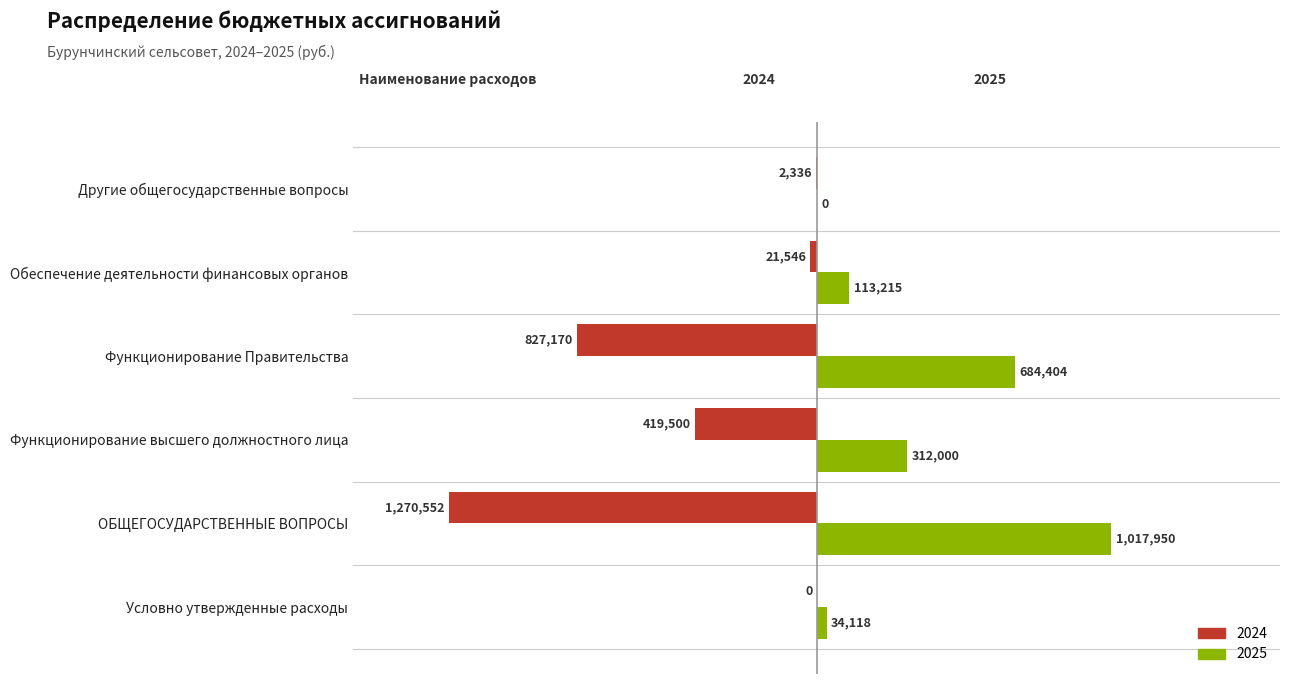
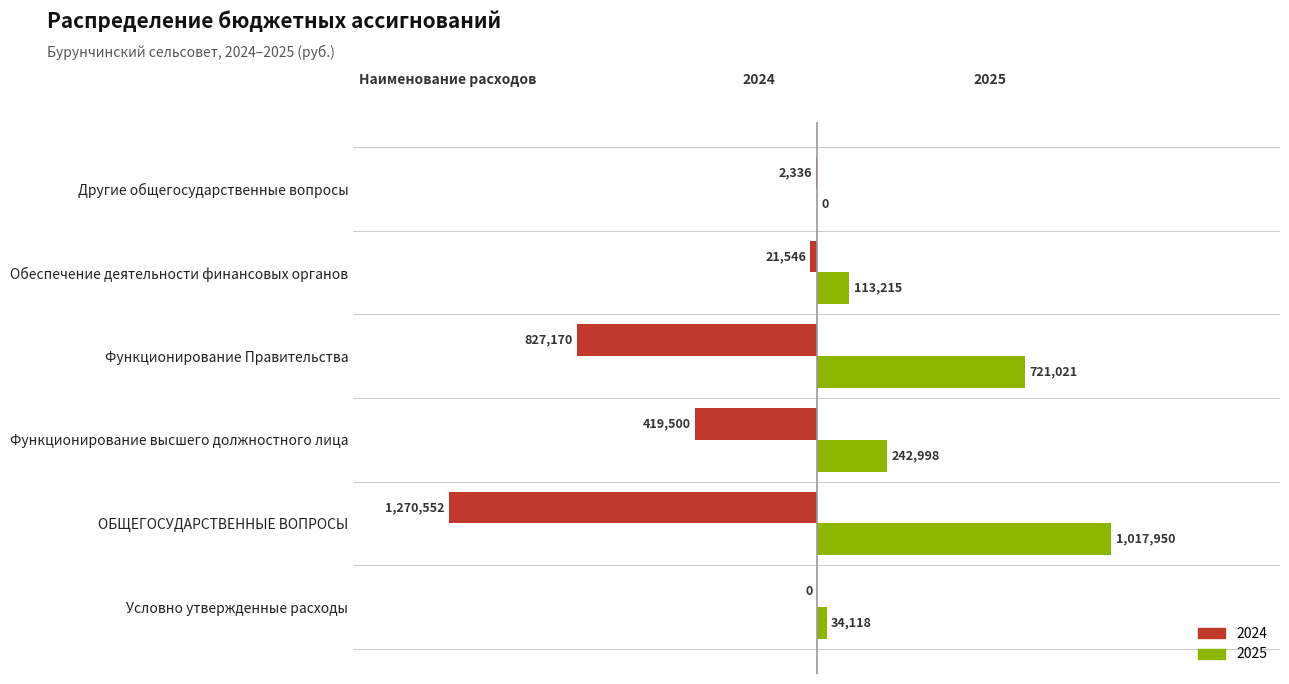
2025, Функционирование Правительства: 684,404 -> 721,021
2025, Функционирование высшего должностного лица: 312,000 -> 242,998
